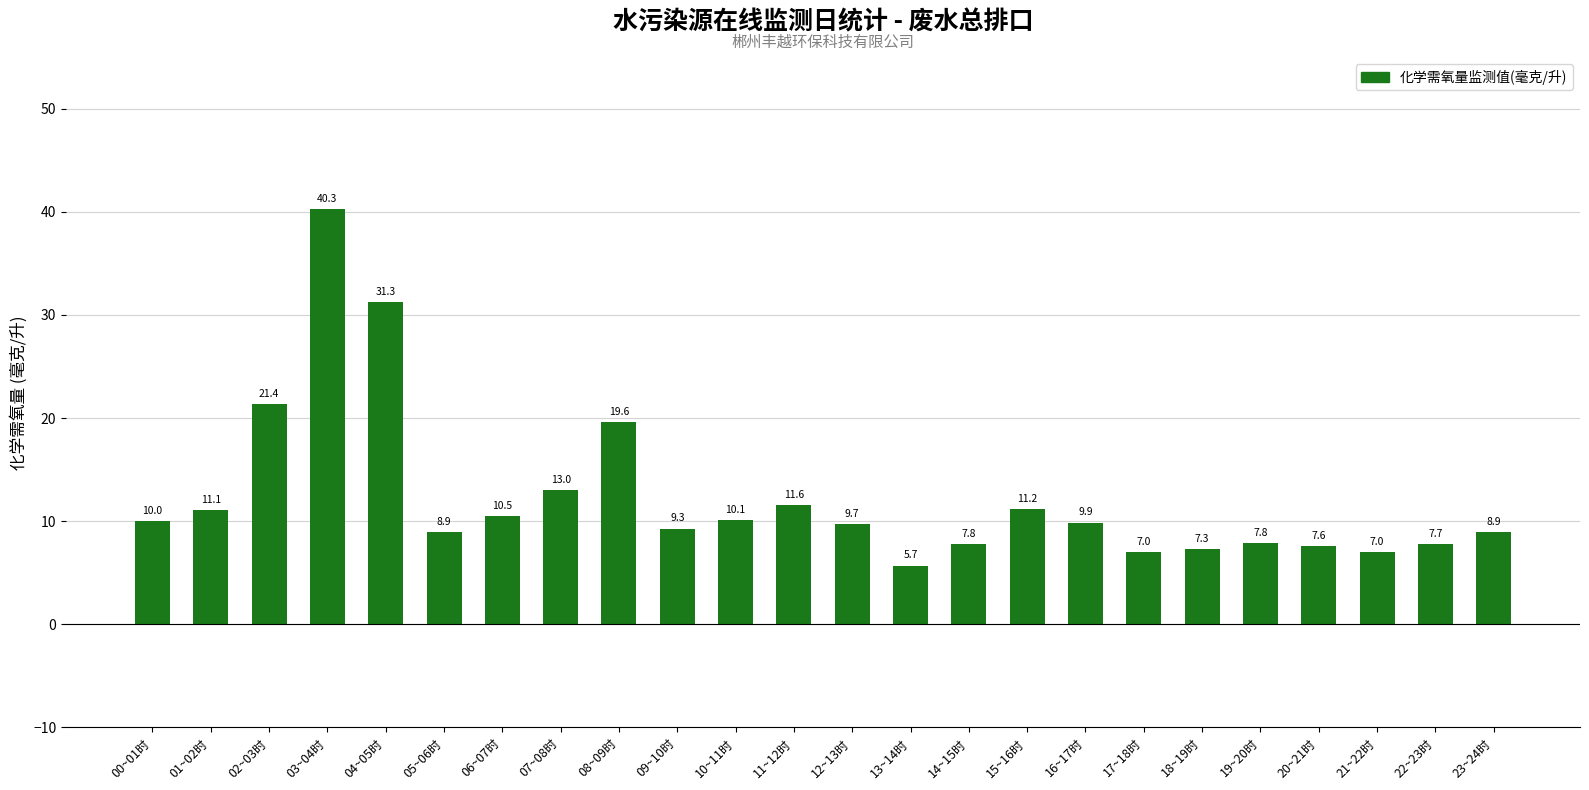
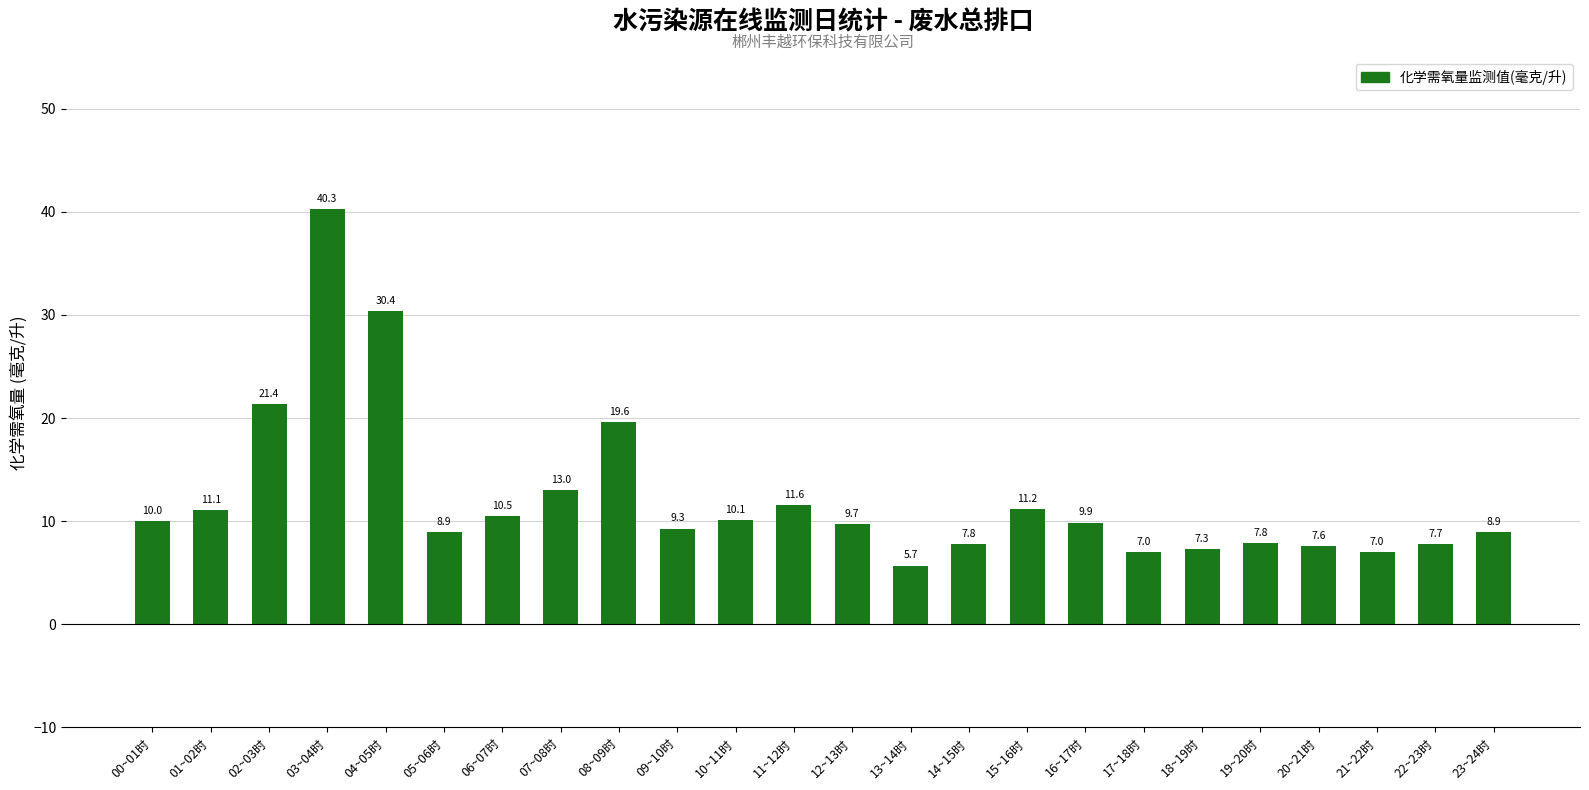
04~05时: 31.3 -> 30.4
